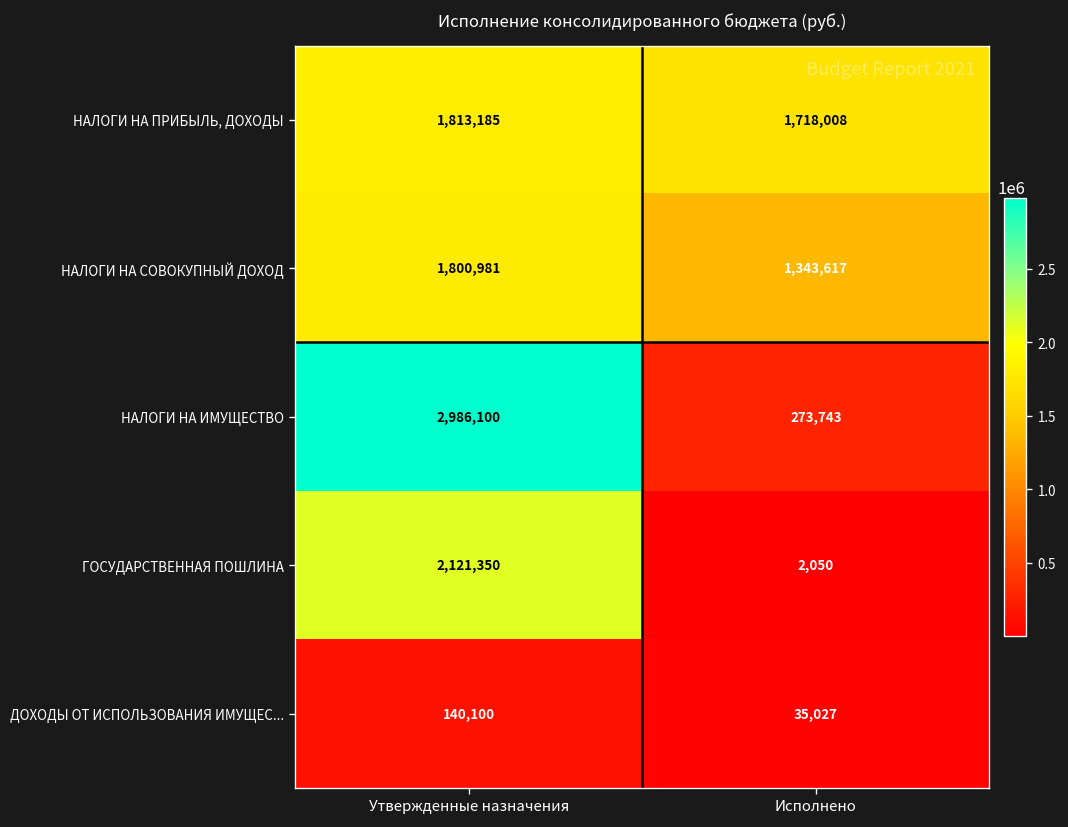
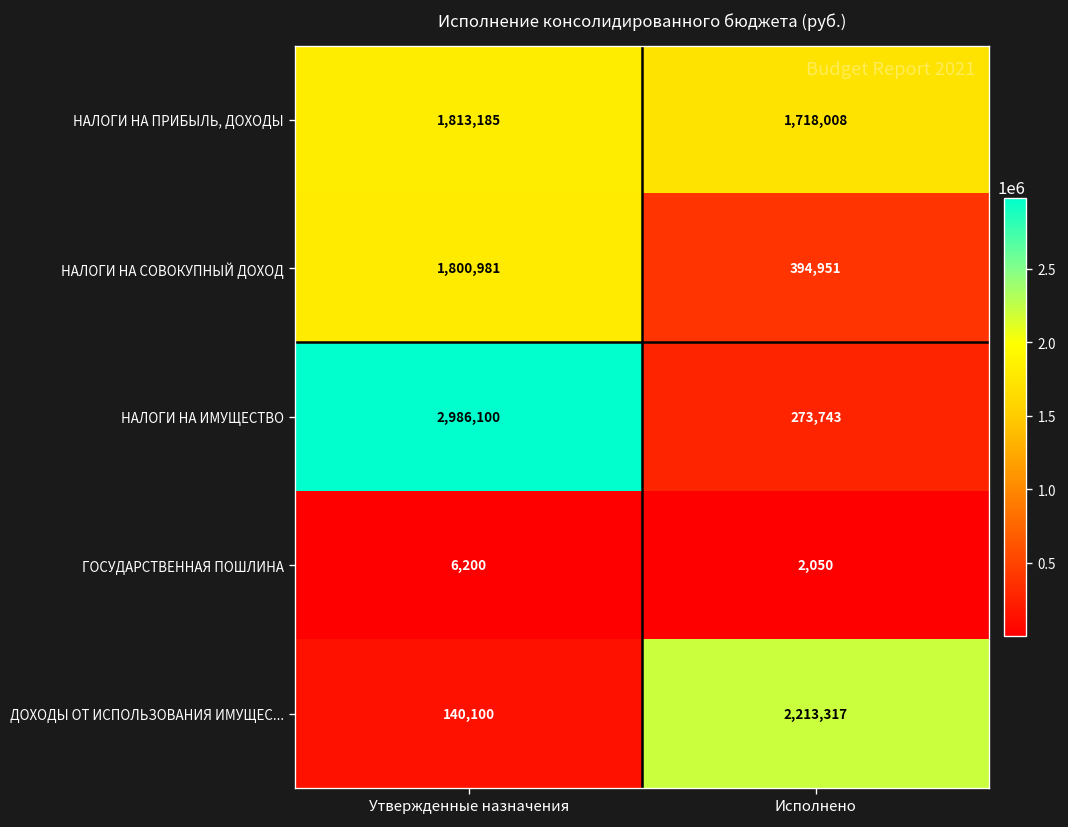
НАЛОГИ НА СОВОКУПНЫЙ ДОХОД, Исполнено: 1,343,617 -> 394,951
ГОСУДАРСТВЕННАЯ ПОШЛИНА, Утвержденные назначения: 2,121,350 -> 6,200
ДОХОДЫ ОТ ИСПОЛЬЗОВАНИЯ ИМУЩЕС..., Исполнено: 35,027 -> 2,213,317
